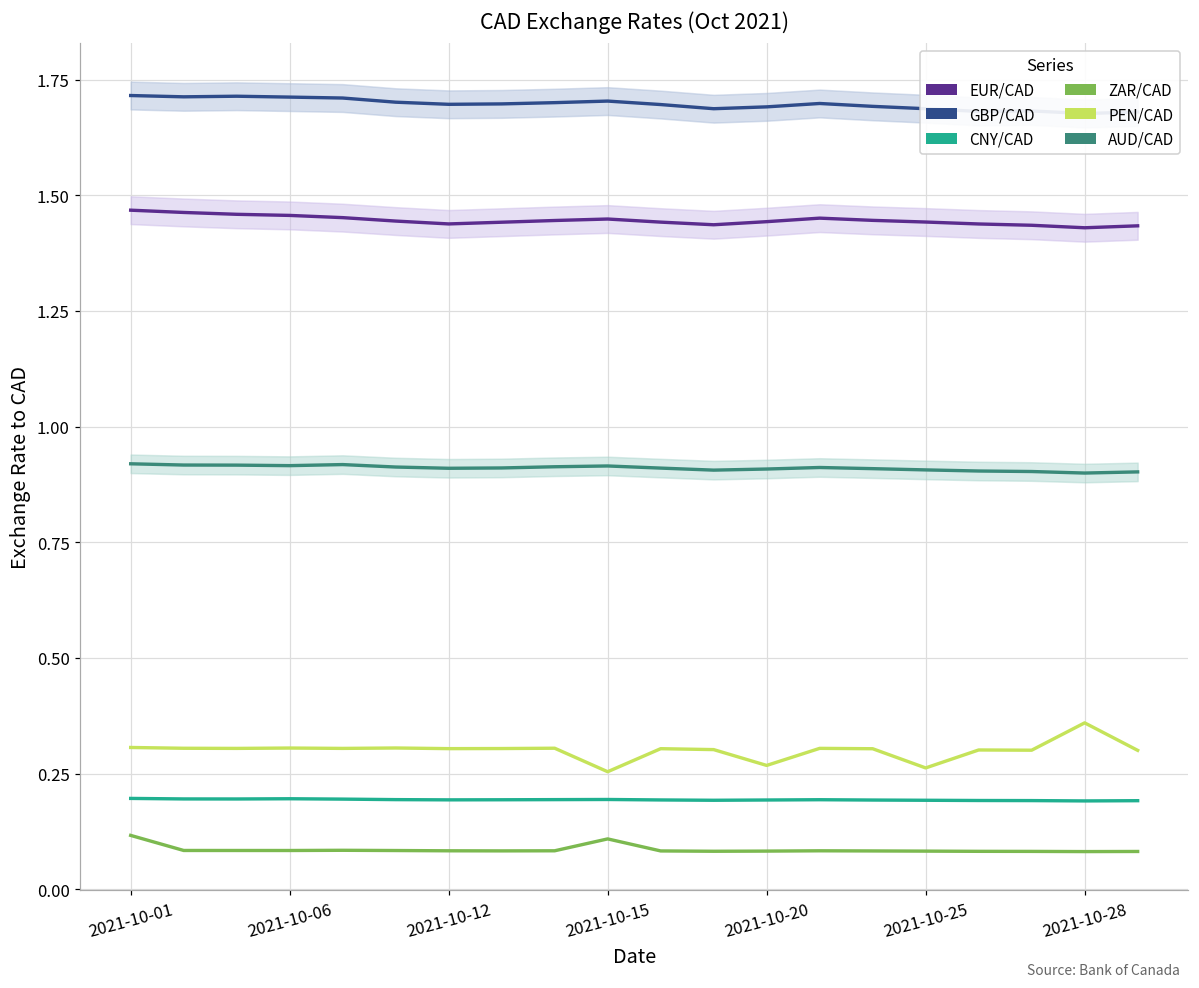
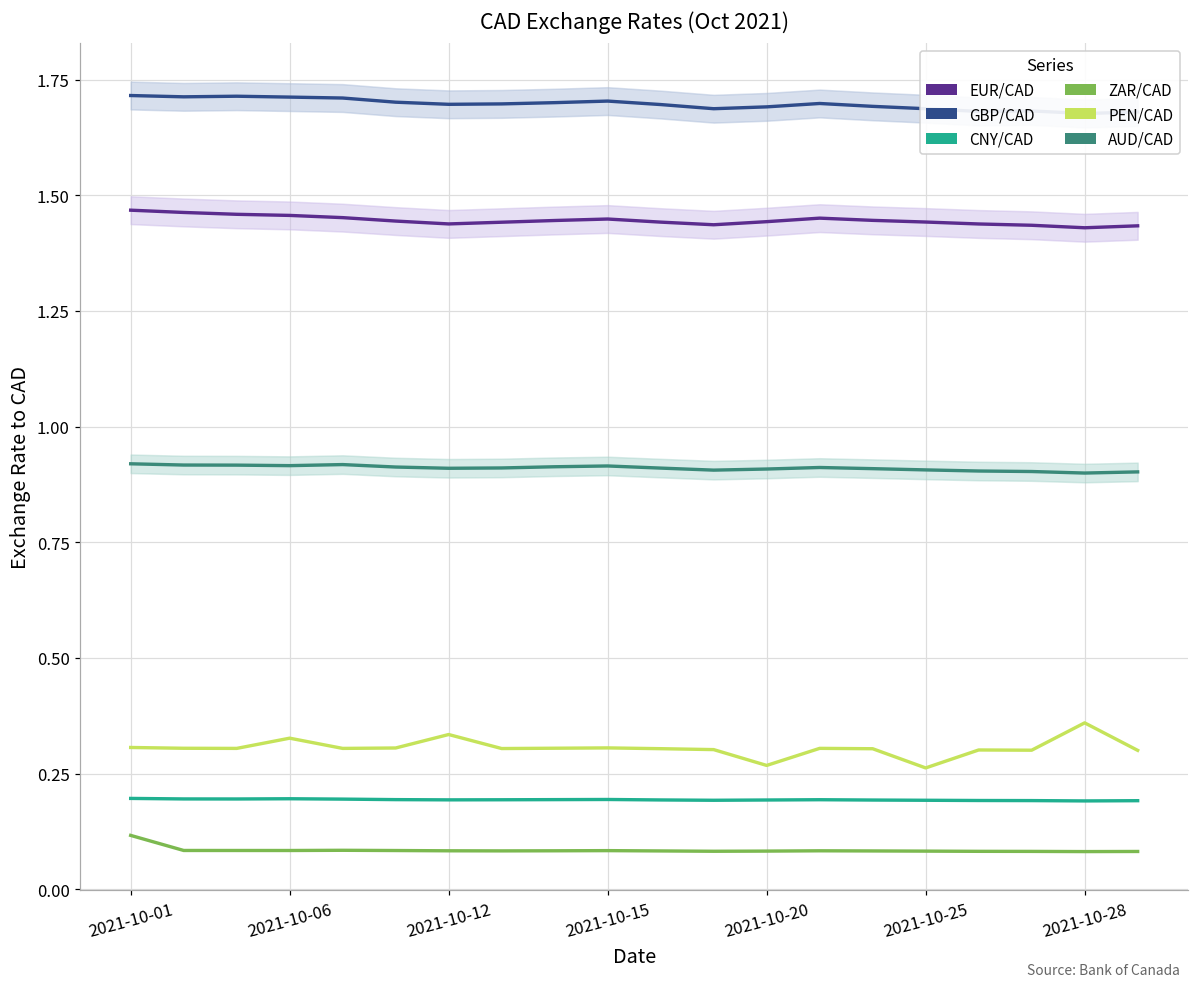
PEN/CAD, 2021-10-06: 0.31 -> 0.33
PEN/CAD, 2021-10-12: 0.30 -> 0.33
ZAR/CAD, 2021-10-15: 0.11 -> 0.08
PEN/CAD, 2021-10-15: 0.25 -> 0.31
